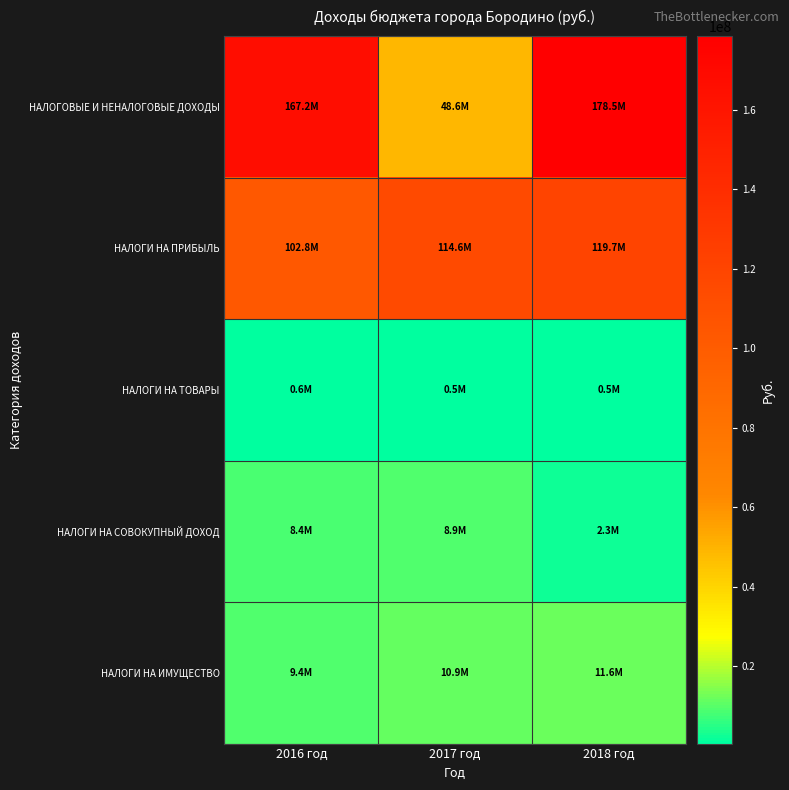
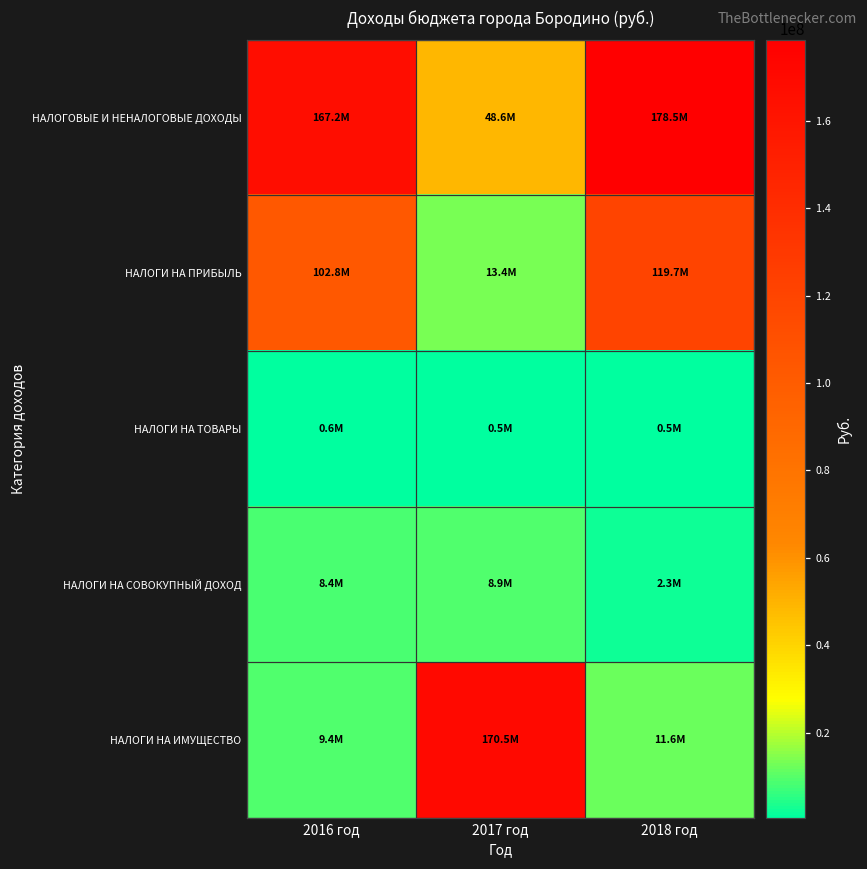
НАЛОГИ НА ПРИБЫЛЬ, 2017 год: 114.6M -> 13.4M
НАЛОГИ НА ИМУЩЕСТВО, 2017 год: 10.9M -> 170.5M
